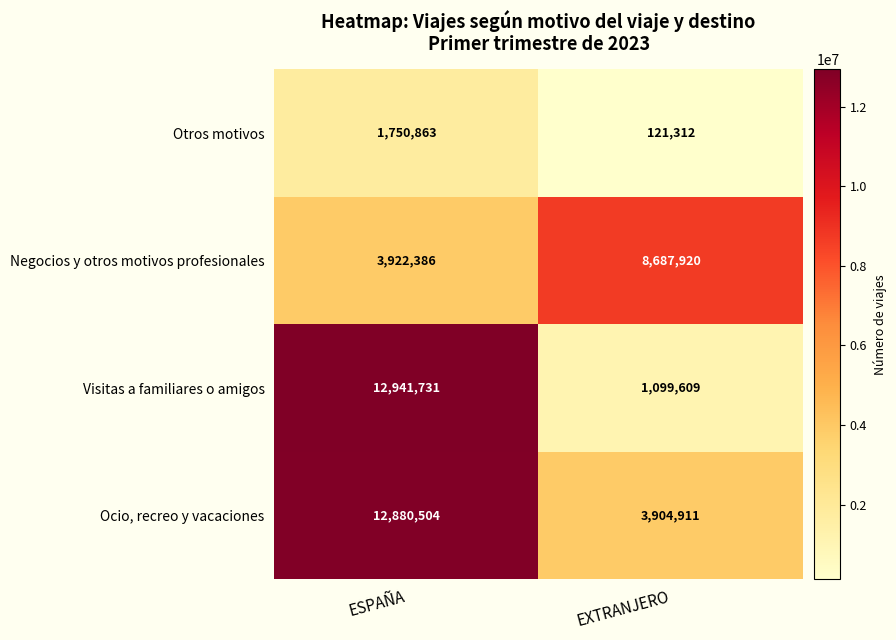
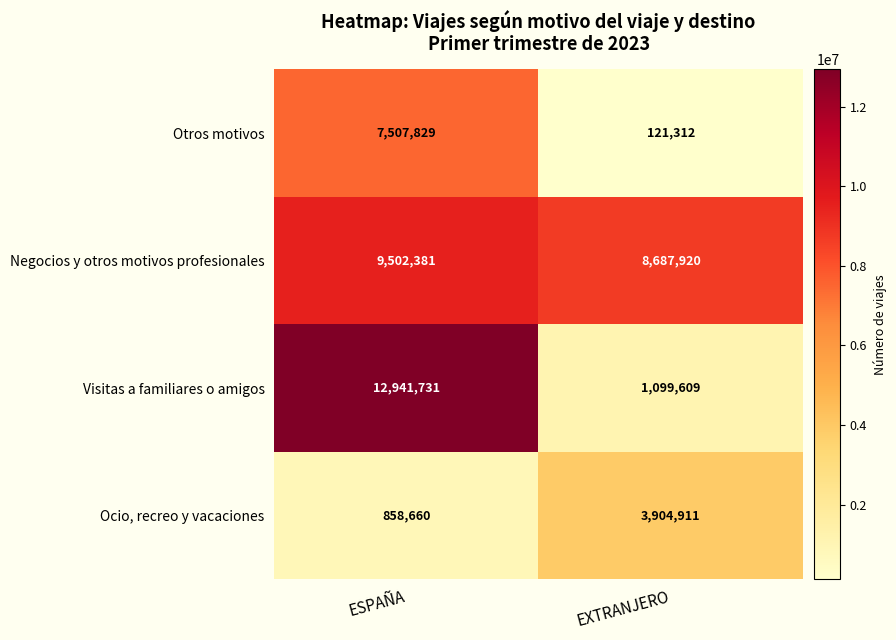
Otros motivos, ESPAÑA: 1,750,863 -> 7,507,829
Negocios y otros motivos profesionales, ESPAÑA: 3,922,386 -> 9,502,381
Ocio, recreo y vacaciones, ESPAÑA: 12,880,504 -> 858,660
